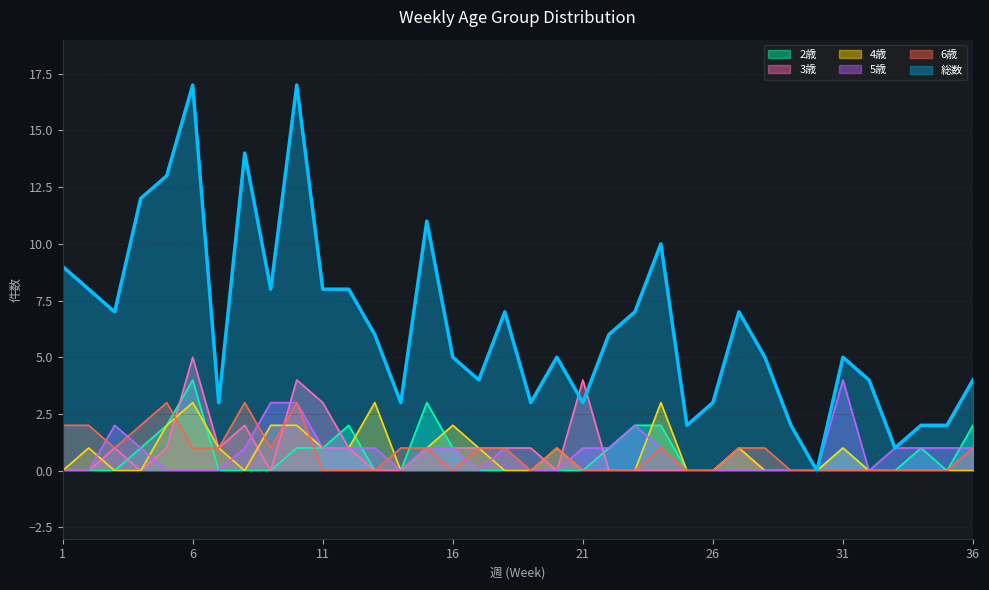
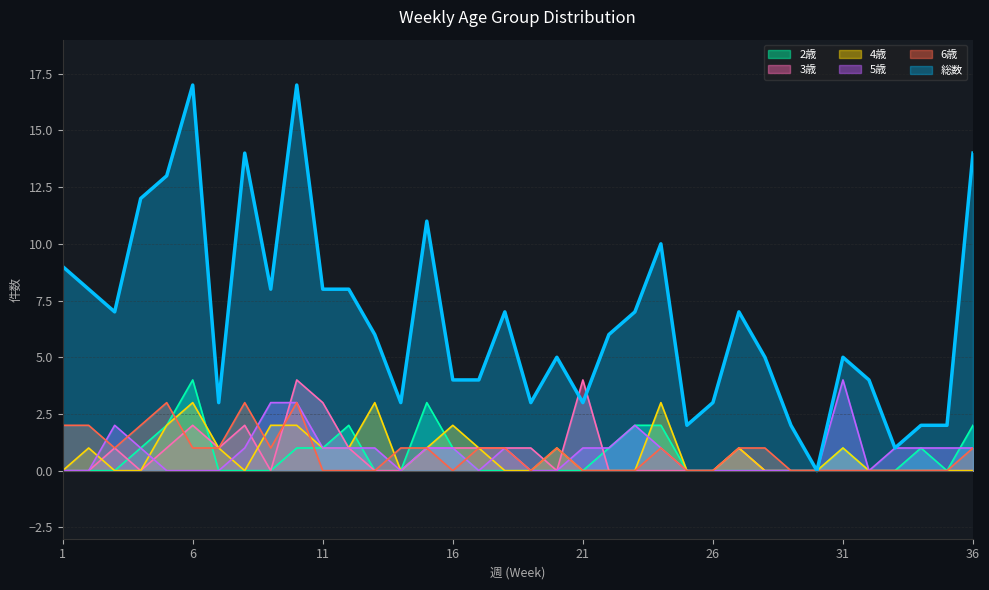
3歳, 6: 5 -> 2
総数, 16: 5 -> 4
総数, 36: 4 -> 14
